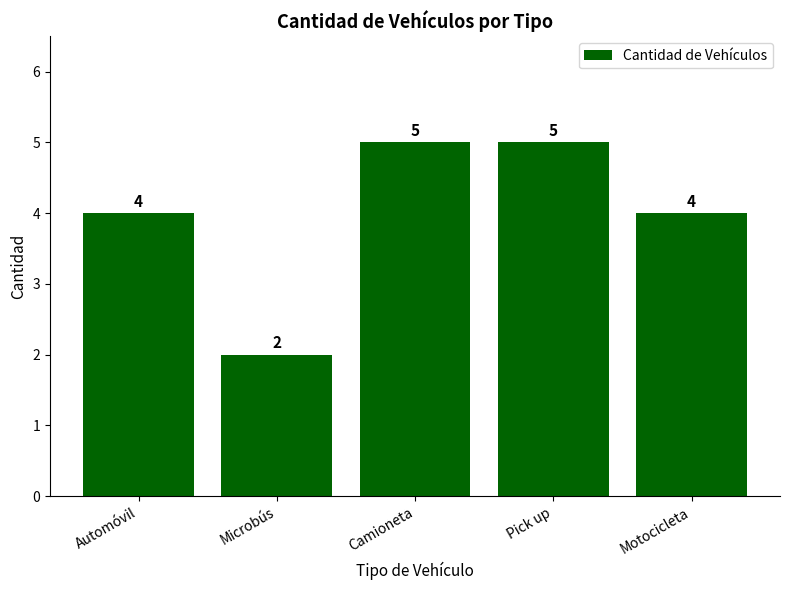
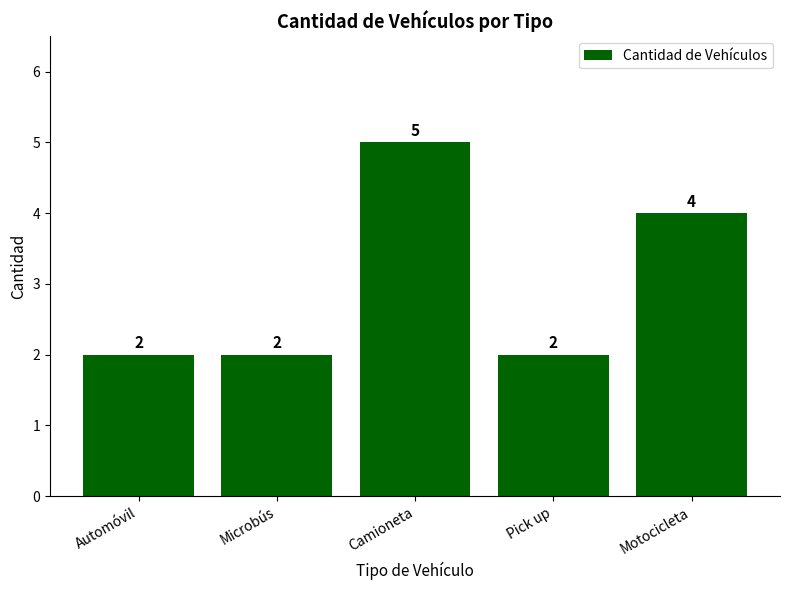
Automóvil: 4 -> 2
Pick up: 5 -> 2
